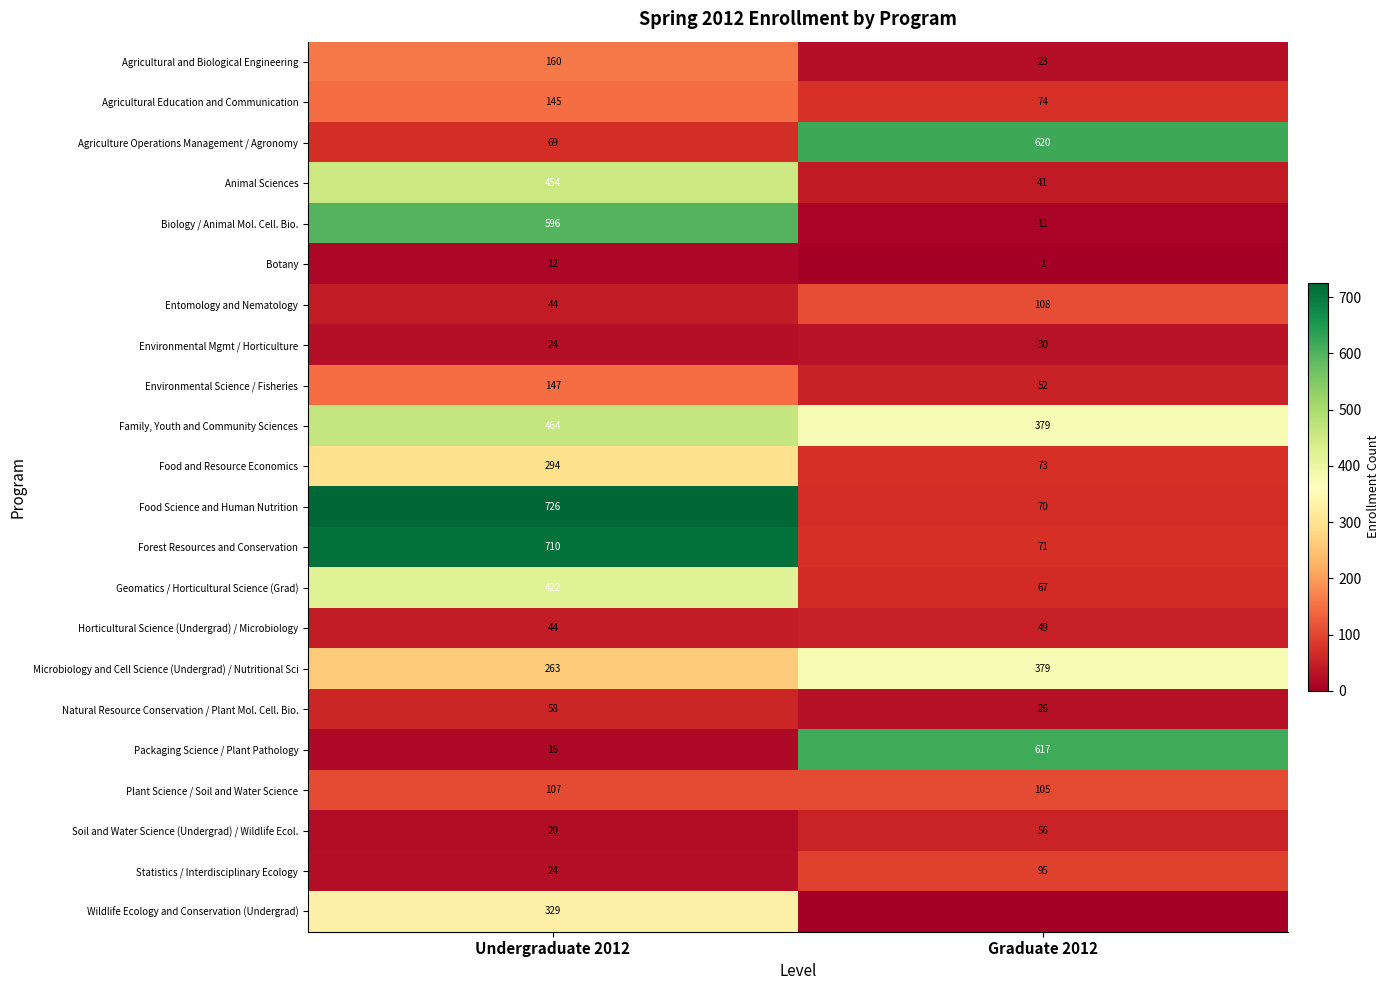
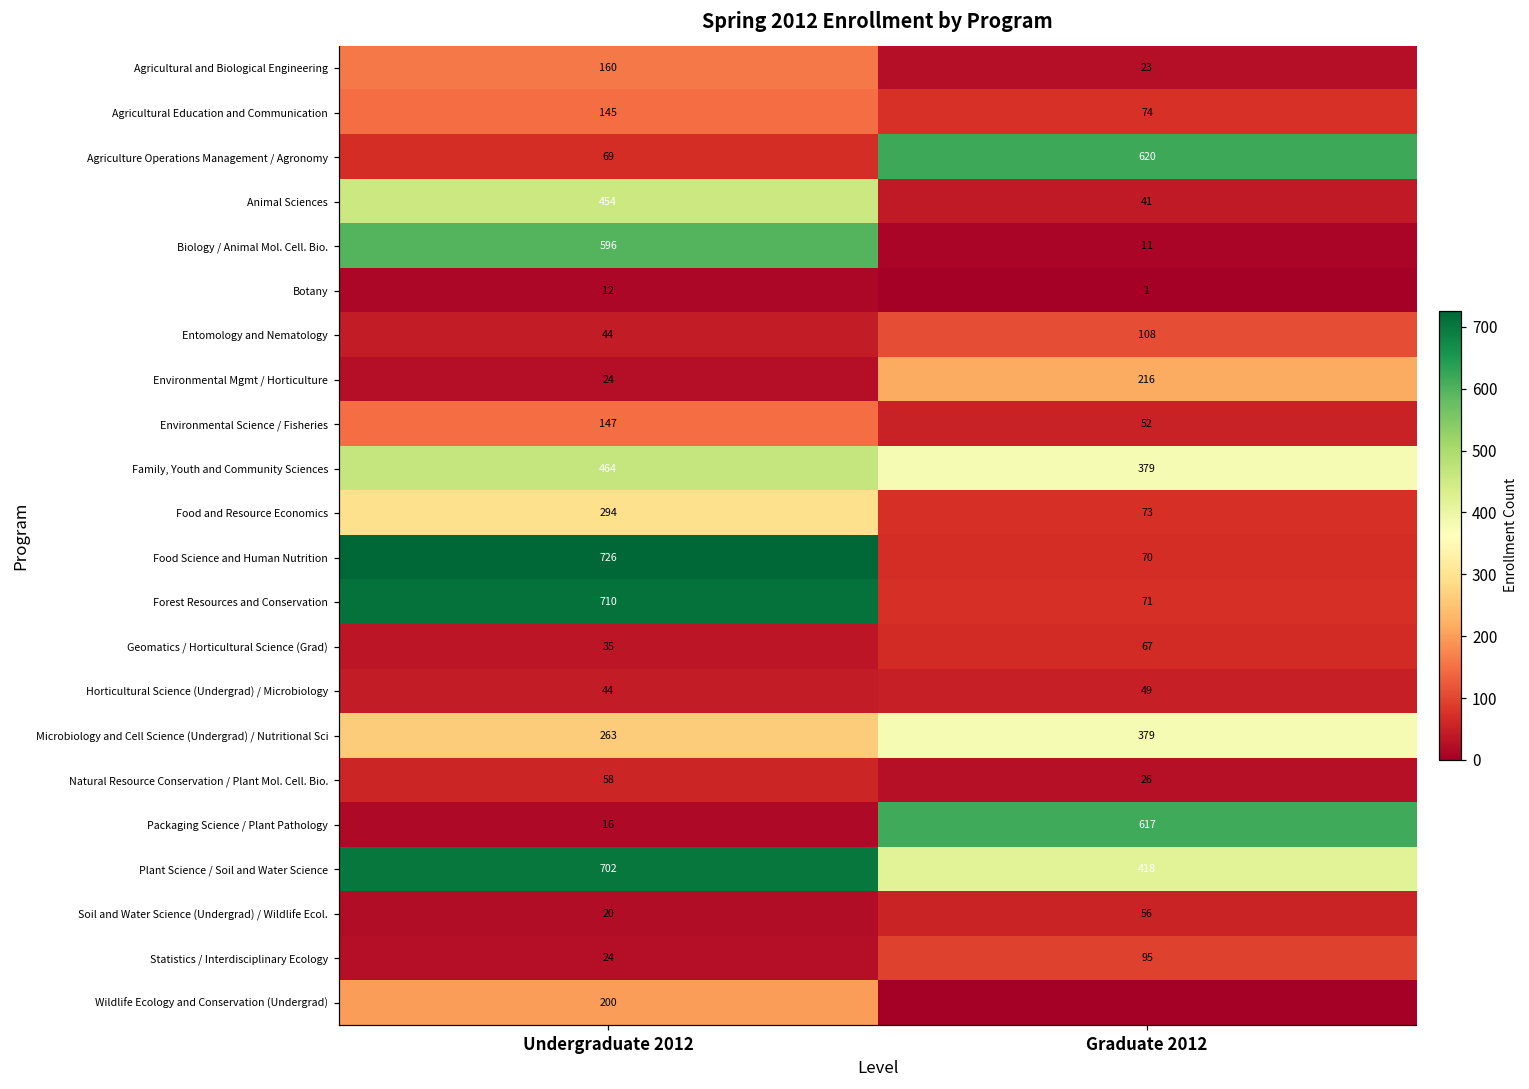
Environmental Mgmt / Horticulture, Graduate 2012: 30 -> 216
Geomatics / Horticultural Science (Grad), Undergraduate 2012: 422 -> 35
Plant Science / Soil and Water Science, Undergraduate 2012: 107 -> 702
Plant Science / Soil and Water Science, Graduate 2012: 105 -> 418
Wildlife Ecology and Conservation (Undergrad), Undergraduate 2012: 329 -> 200
